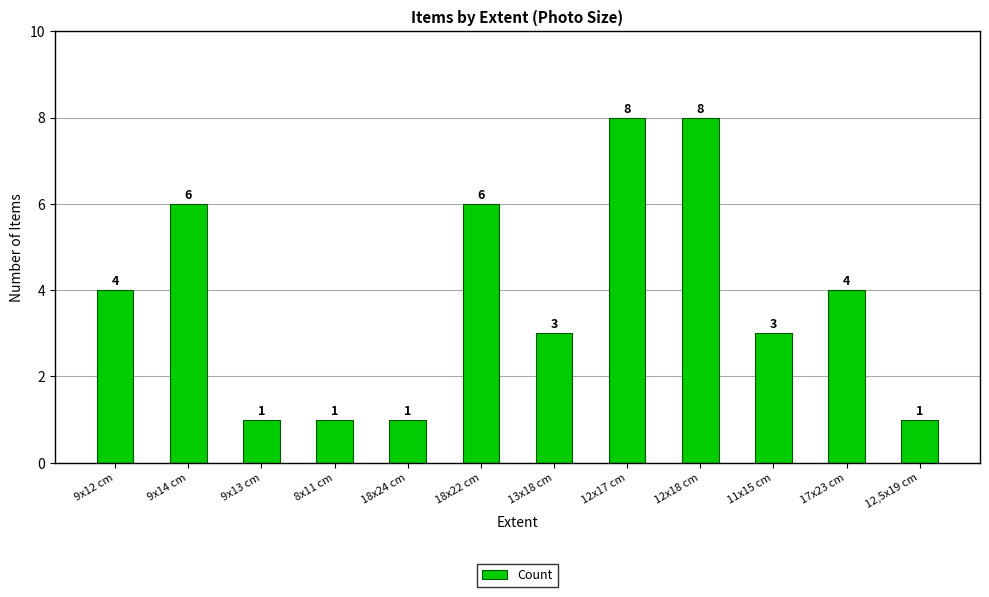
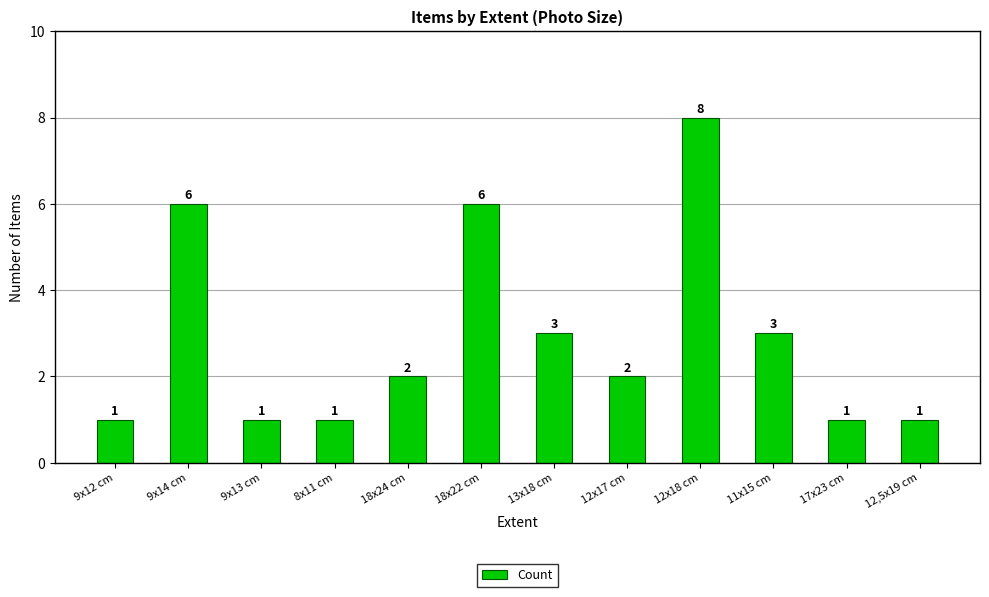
9x12 cm: 4 -> 1
18x24 cm: 1 -> 2
12x17 cm: 8 -> 2
17x23 cm: 4 -> 1
